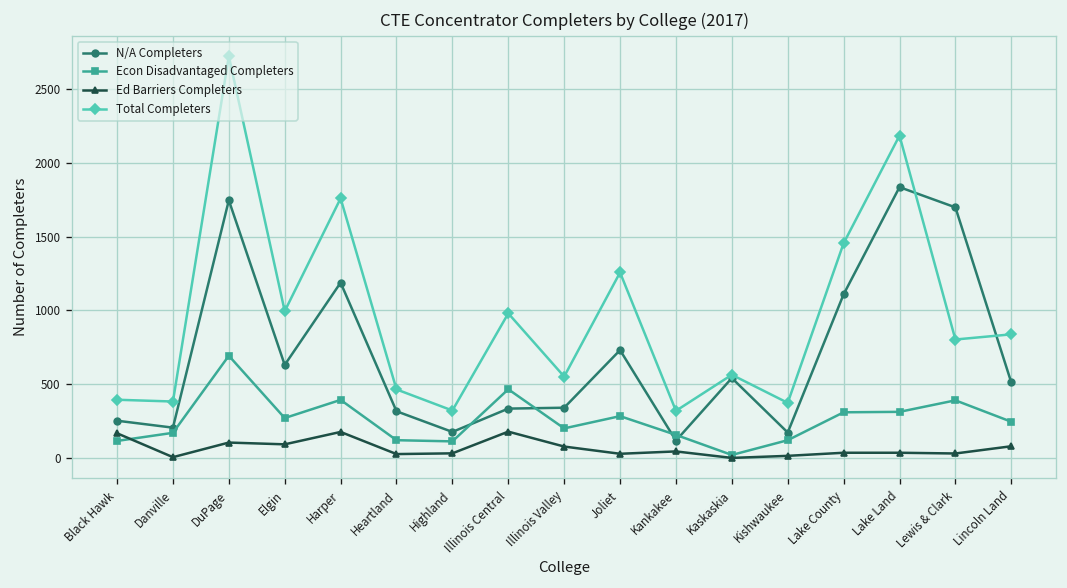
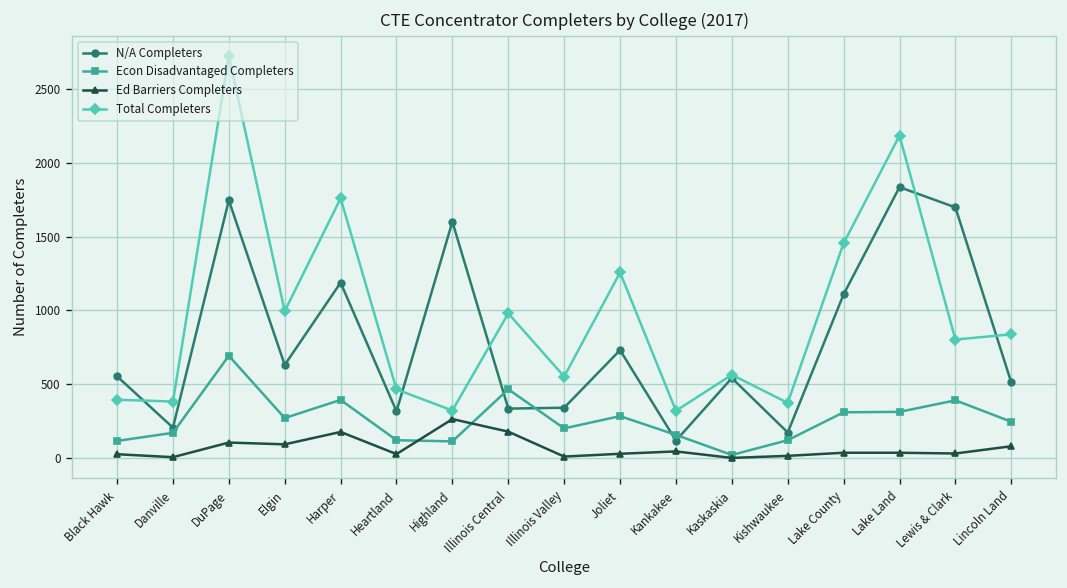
N/A Completers, Black Hawk: 250 -> 550
Ed Barriers Completers, Black Hawk: 170 -> 30
N/A Completers, Highland: 180 -> 1600
Ed Barriers Completers, Highland: 30 -> 260
Ed Barriers Completers, Illinois Valley: 80 -> 10
